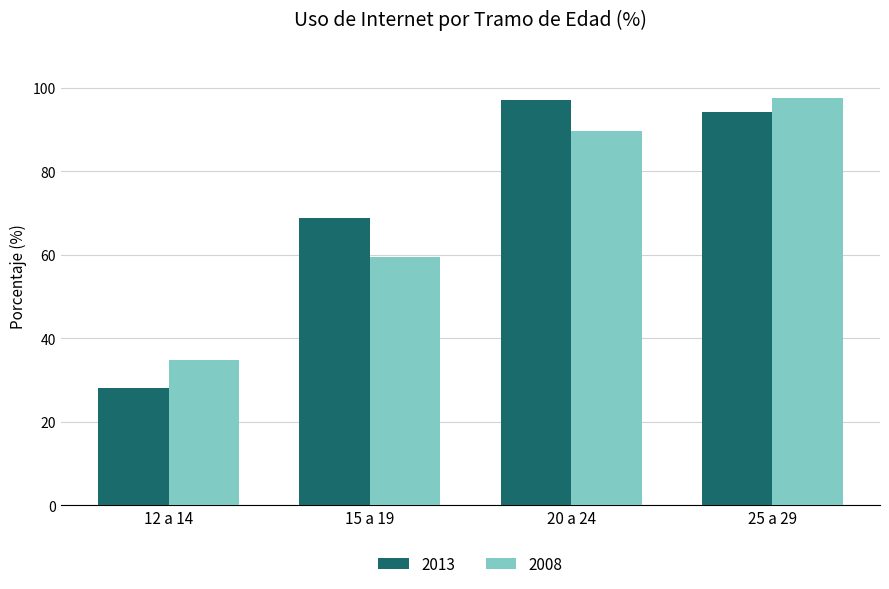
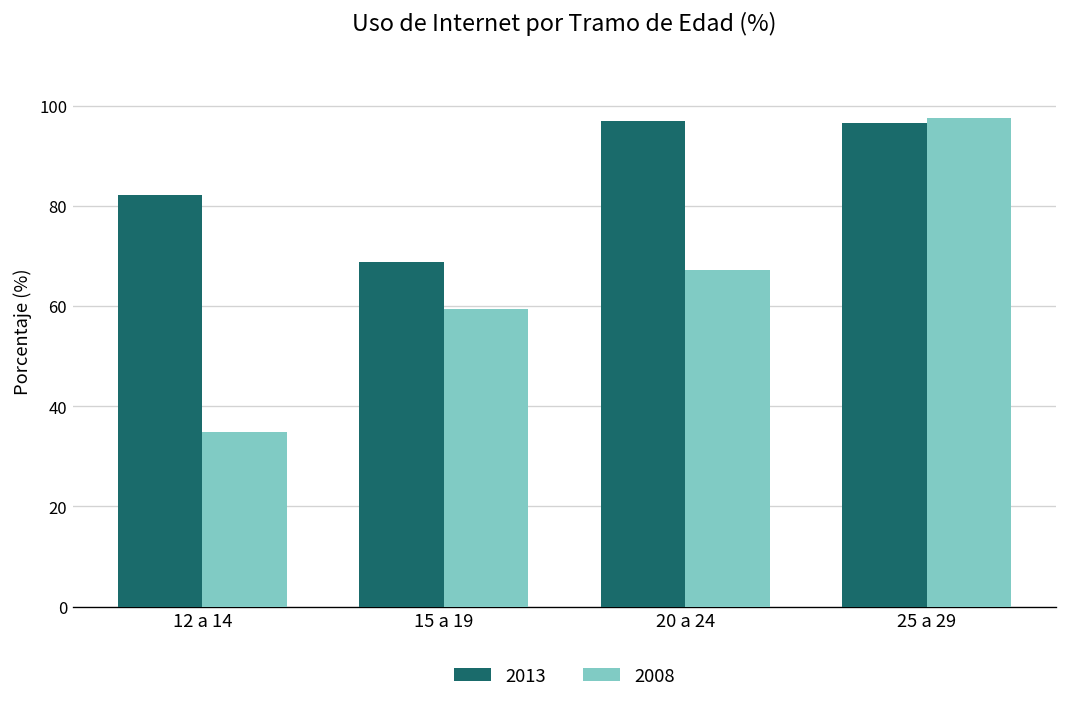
2013, 12 a 14: 28 -> 82
2008, 20 a 24: 90 -> 67
2013, 25 a 29: 94 -> 97
